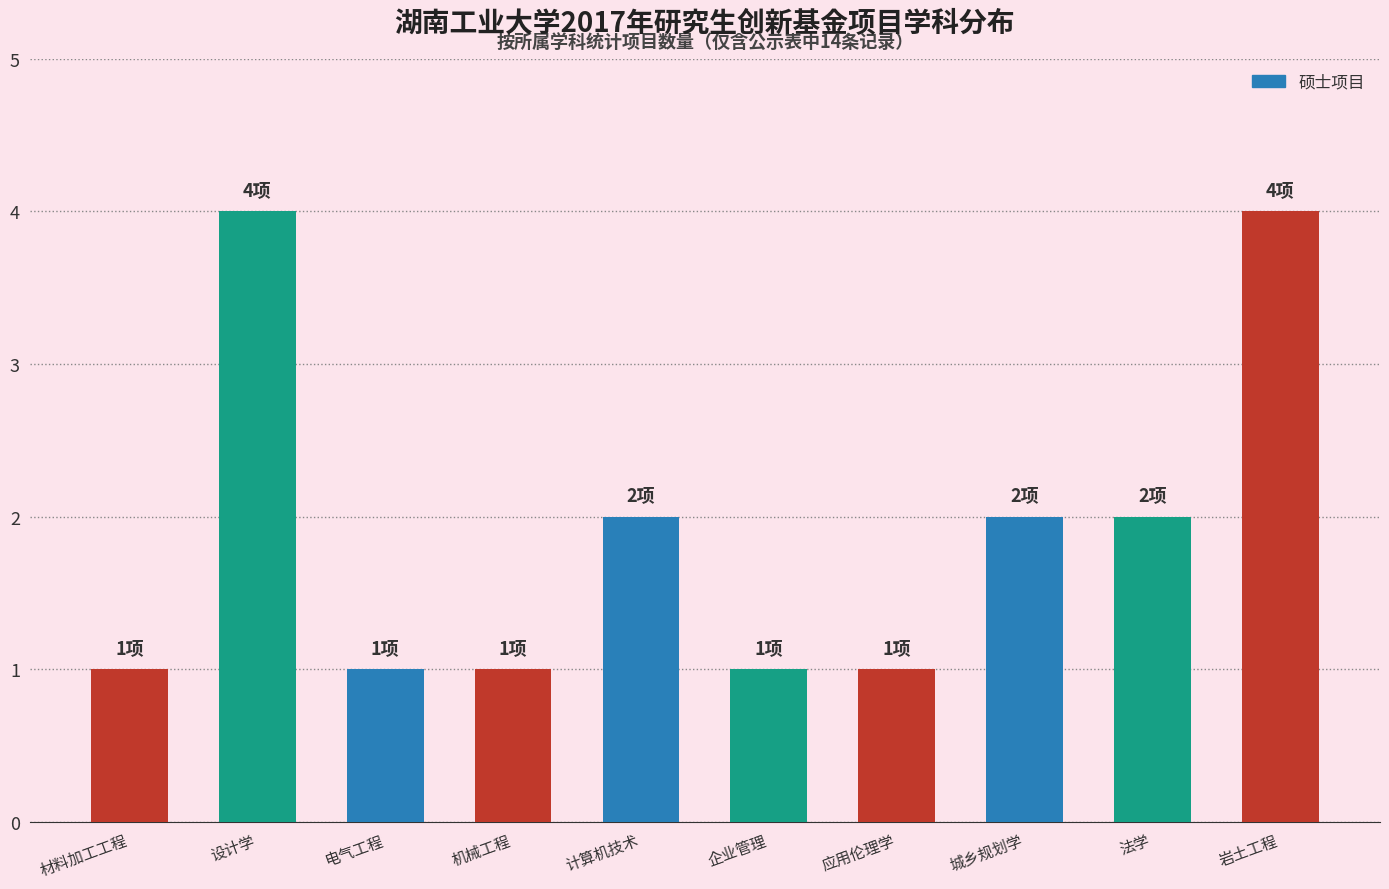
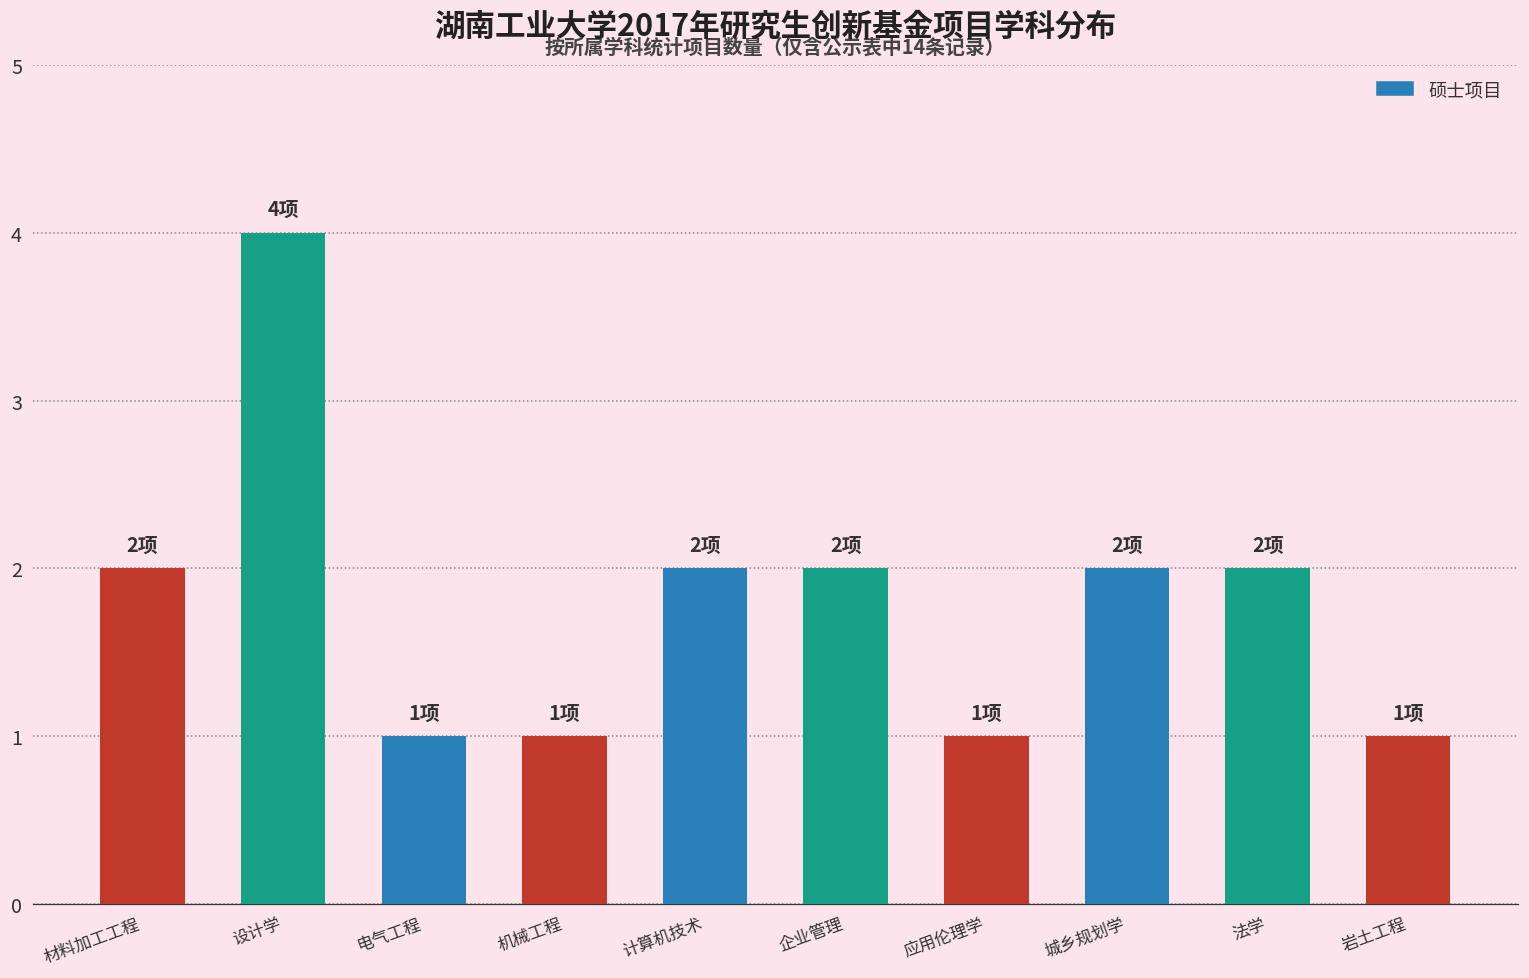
材料加工工程: 1项 -> 2项
企业管理: 1项 -> 2项
岩土工程: 4项 -> 1项
